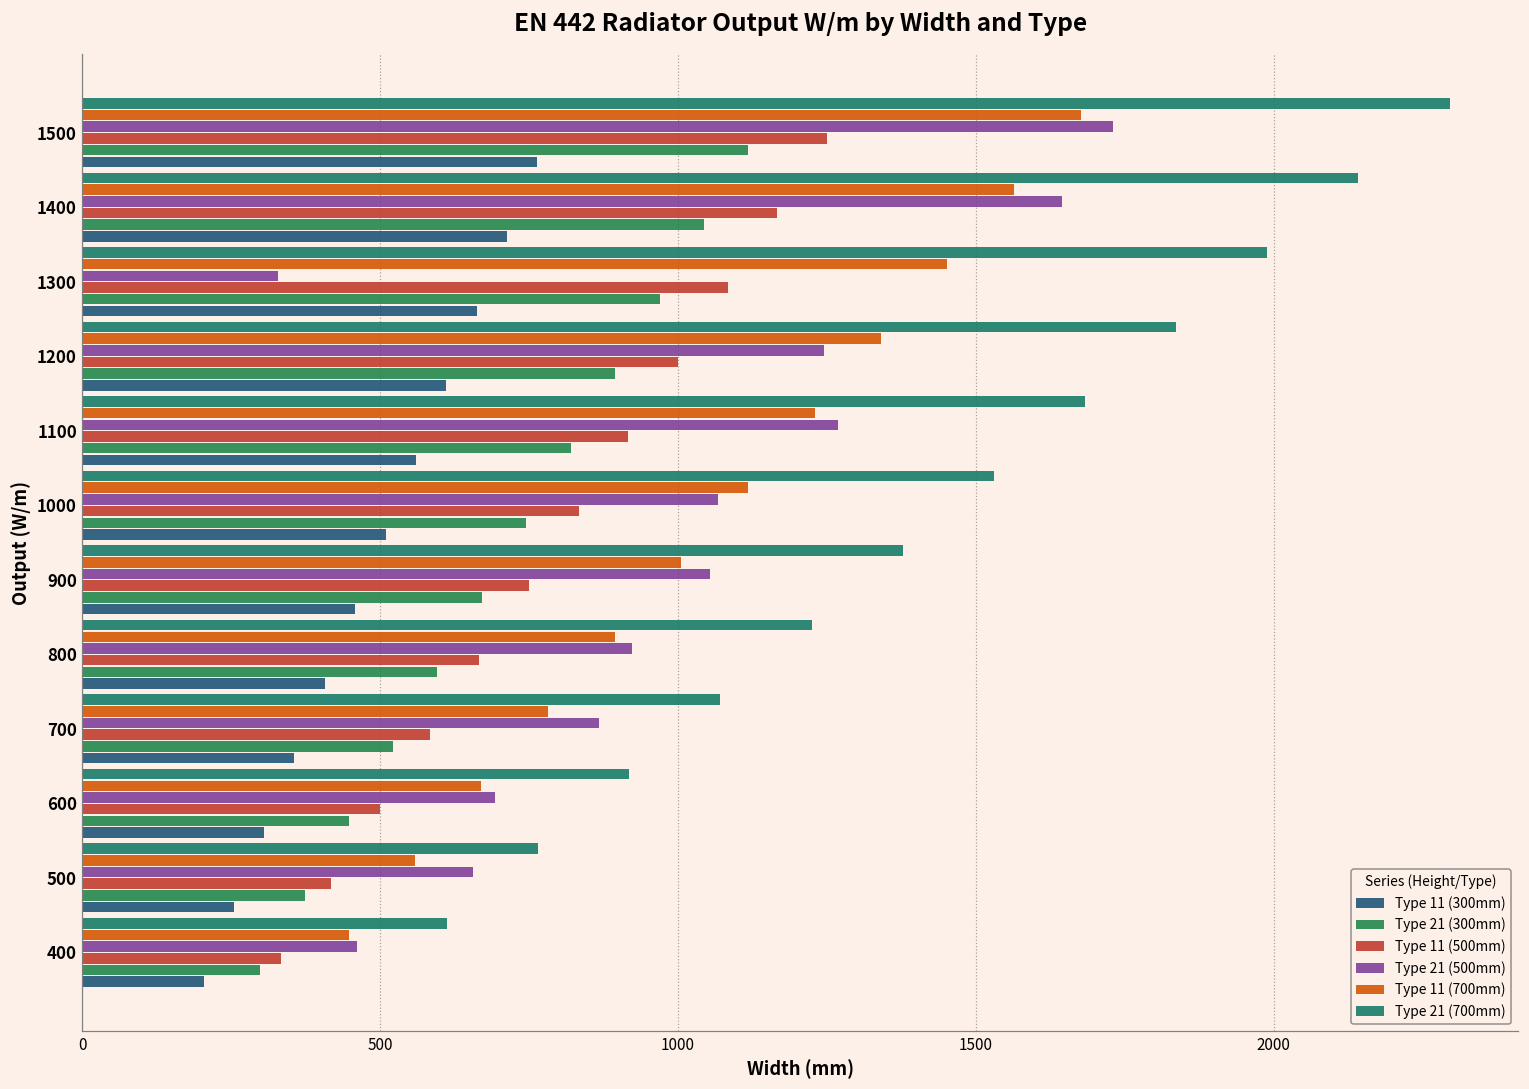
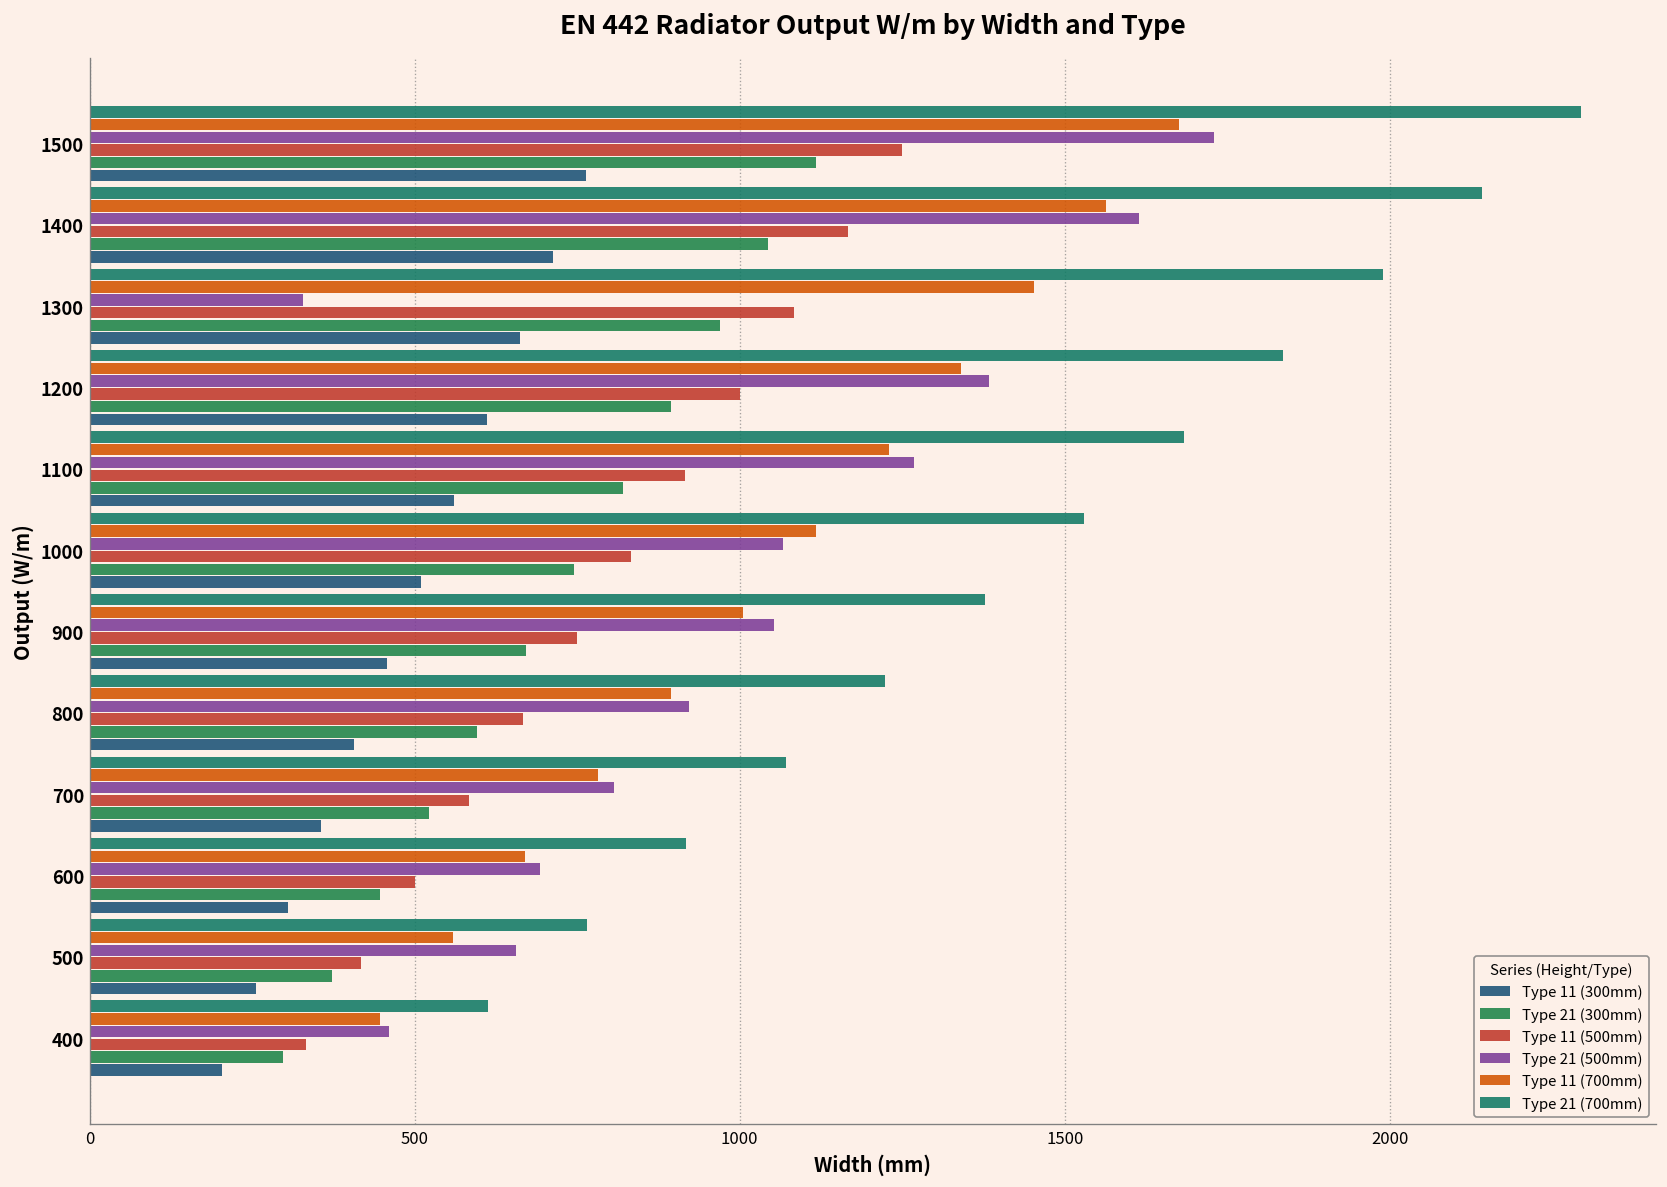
Type 21 (500mm), 1400: 1640 -> 1610
Type 21 (500mm), 1200: 1250 -> 1380
Type 21 (500mm), 700: 870 -> 810
